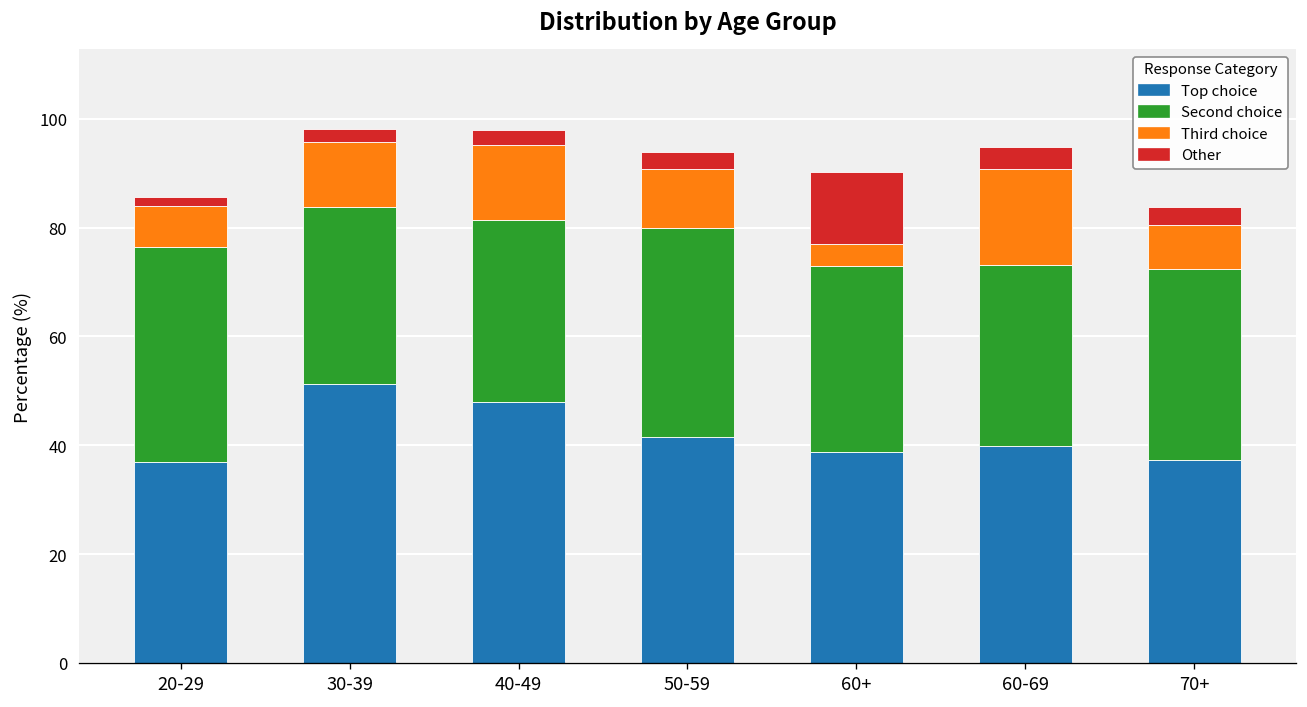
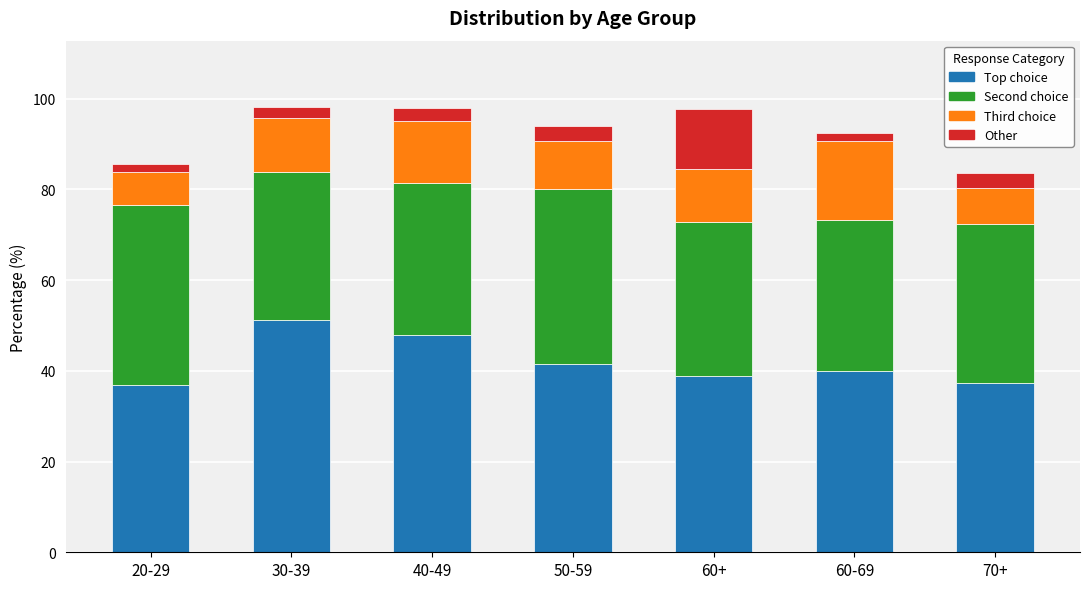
Third choice, 60+: 4 -> 12
Other, 60-69: 4 -> 2
